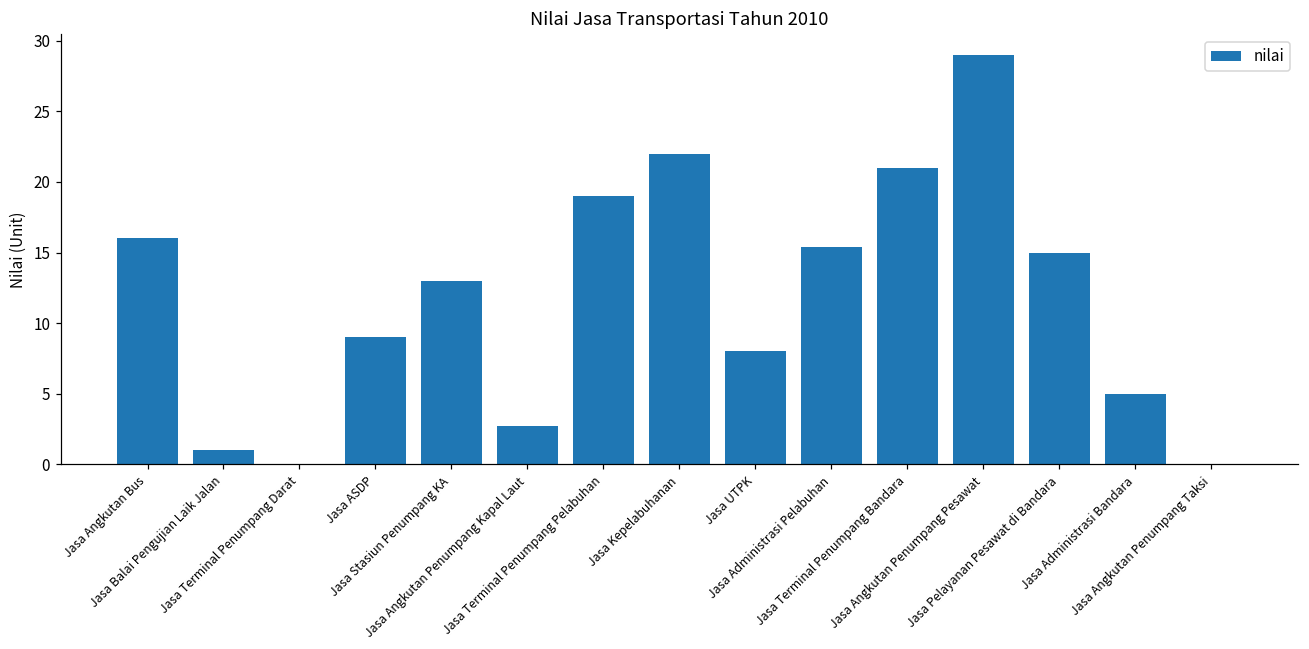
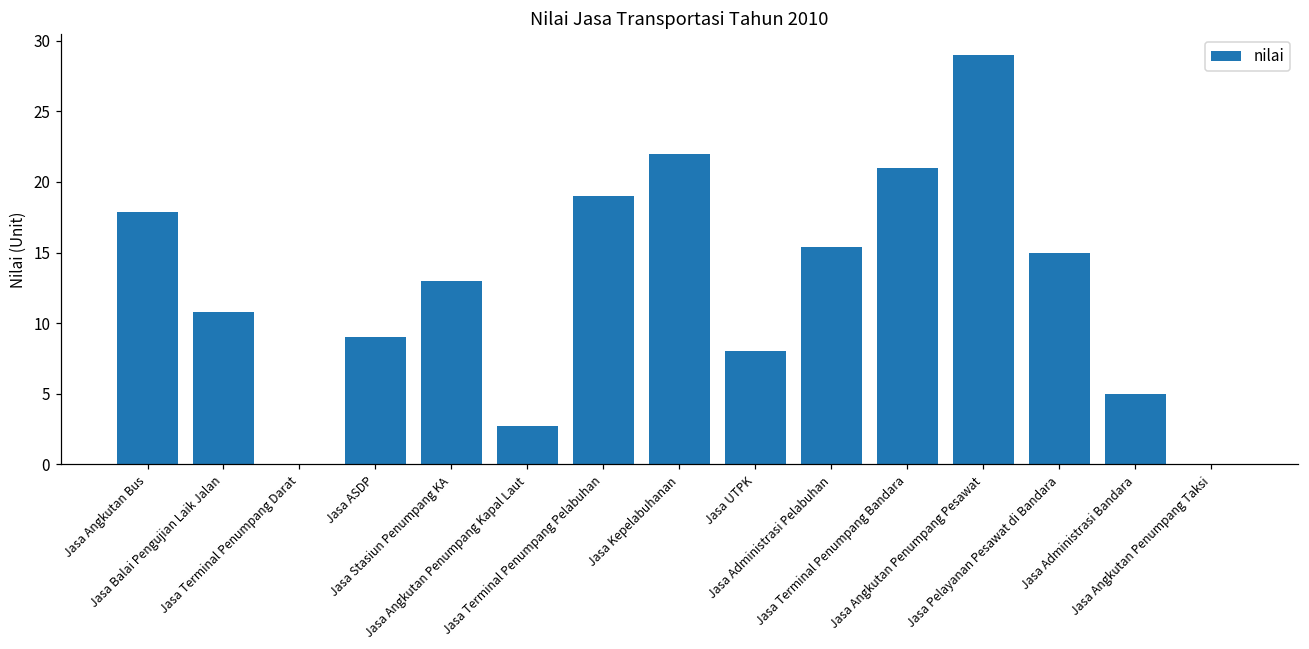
Jasa Angkutan Bus: 16.0 -> 17.9
Jasa Balai Pengujian Laik Jalan: 1.0 -> 10.8
